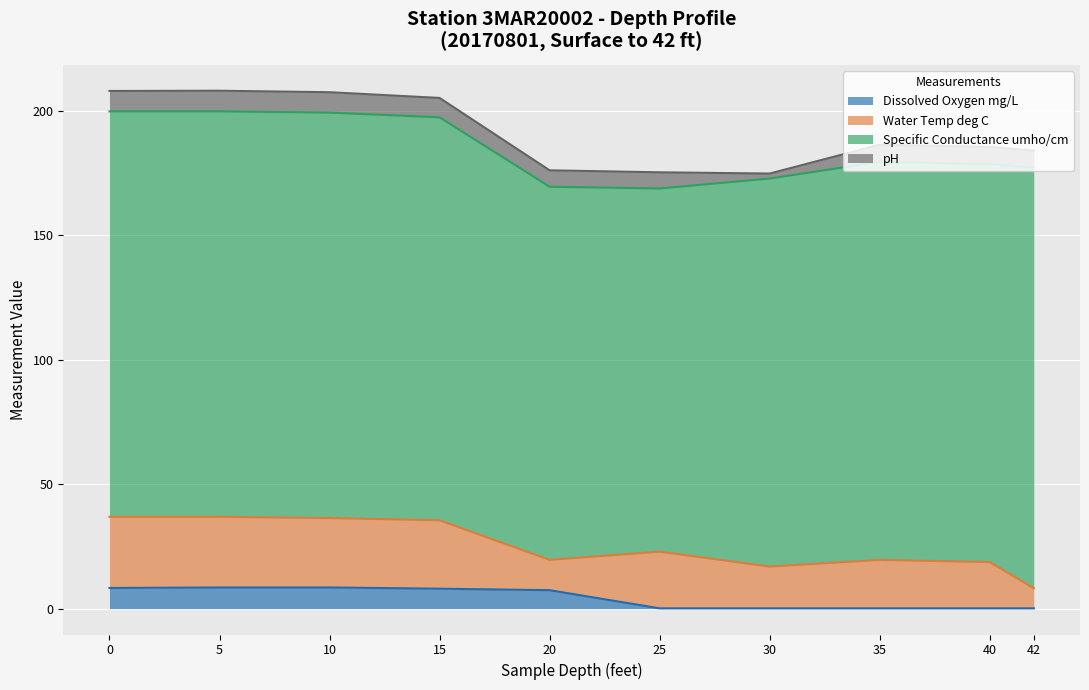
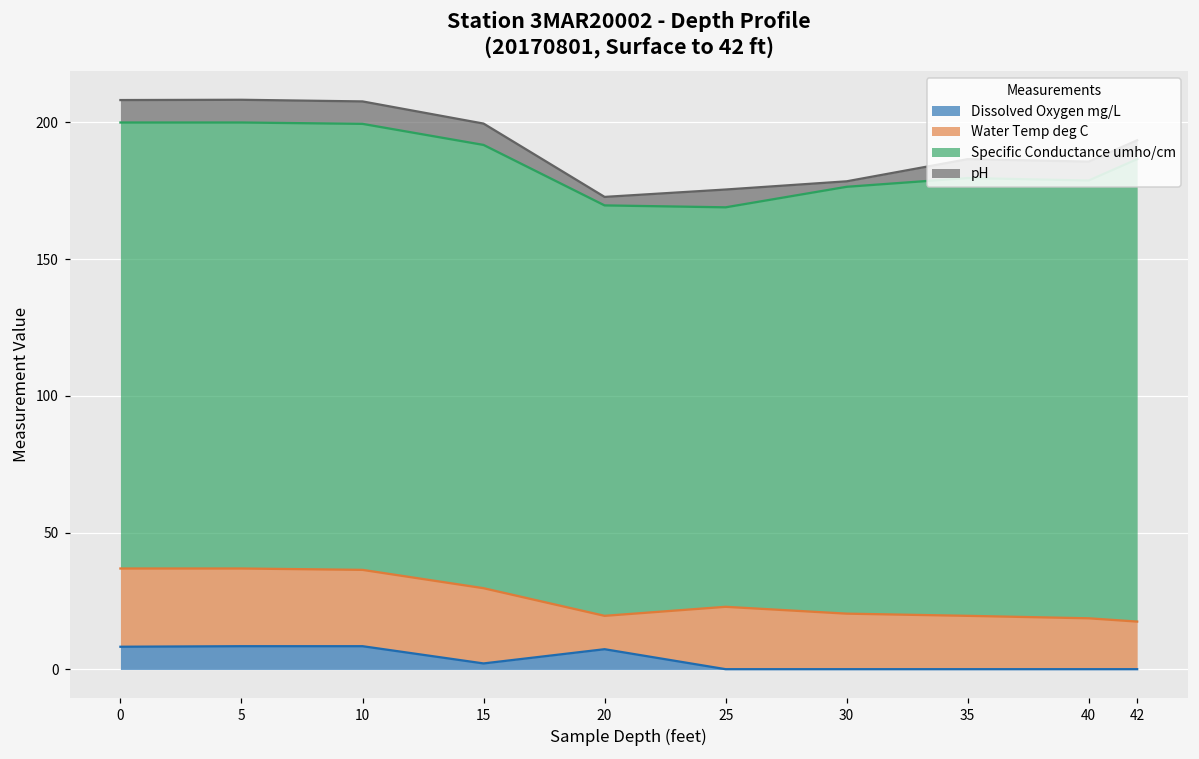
Dissolved Oxygen mg/L, 15: 8 -> 2
pH, 20: 7 -> 3
Water Temp deg C, 30: 17 -> 20
Water Temp deg C, 42: 8 -> 17
